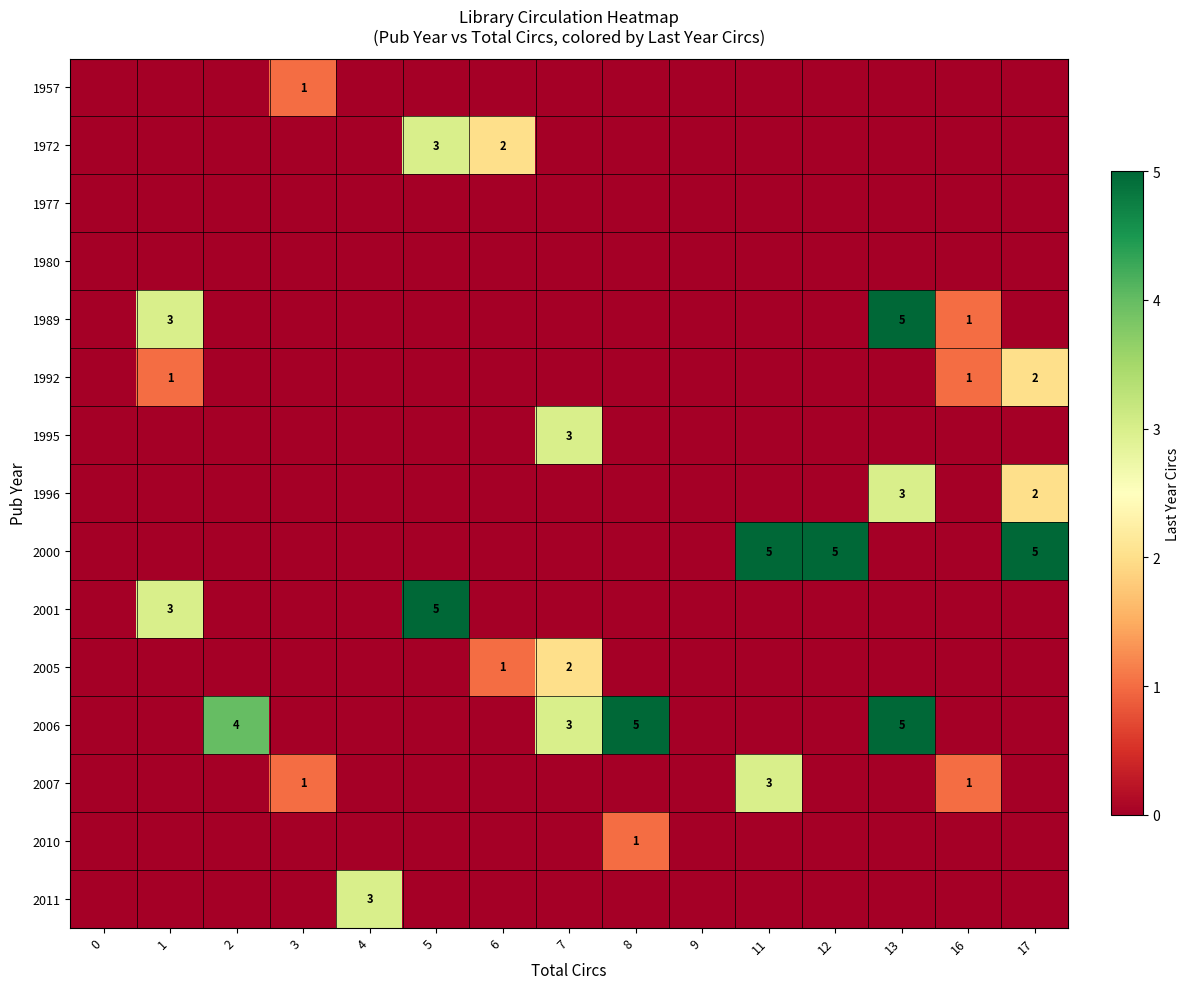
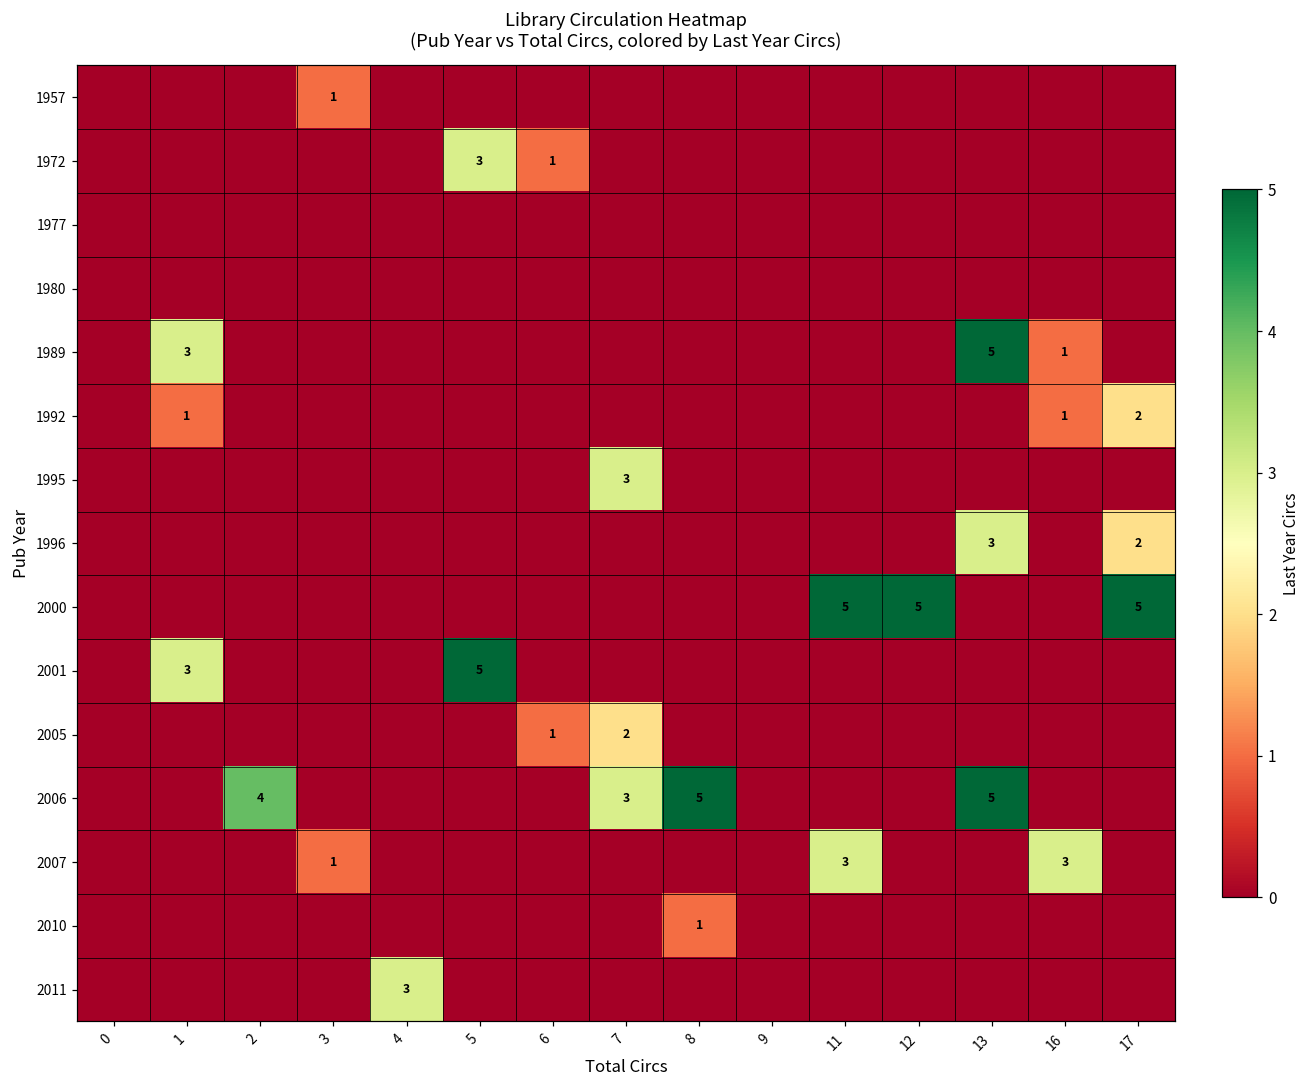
1972, 6: 2 -> 1
2007, 16: 1 -> 3
